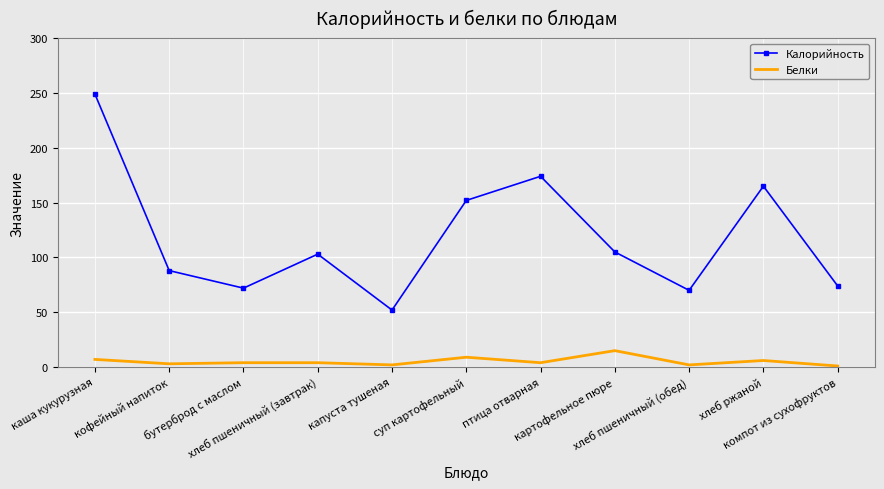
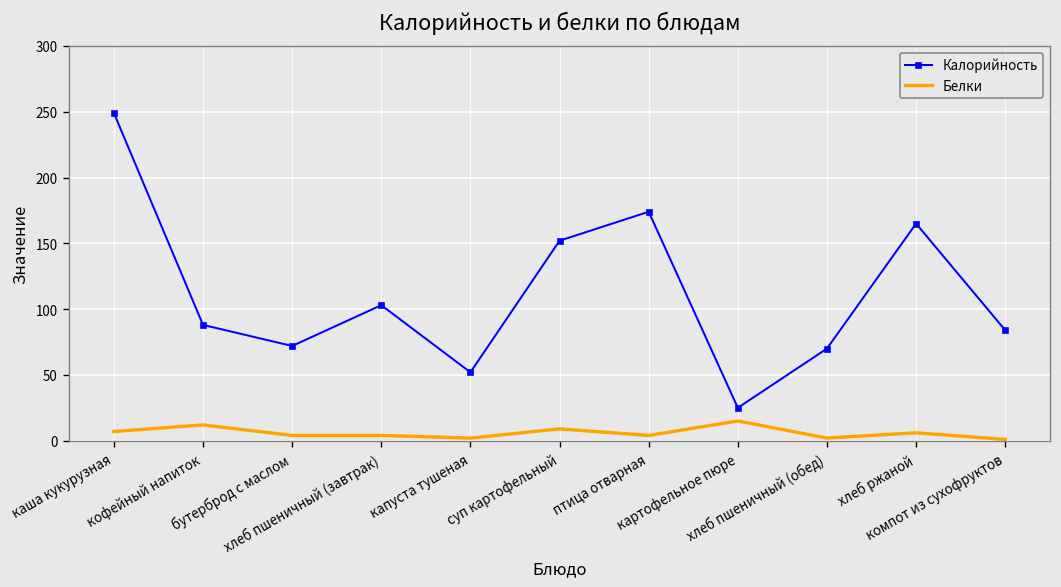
Белки, кофейный напиток: 3 -> 12
Калорийность, картофельное пюре: 105 -> 25
Калорийность, компот из сухофруктов: 74 -> 84
